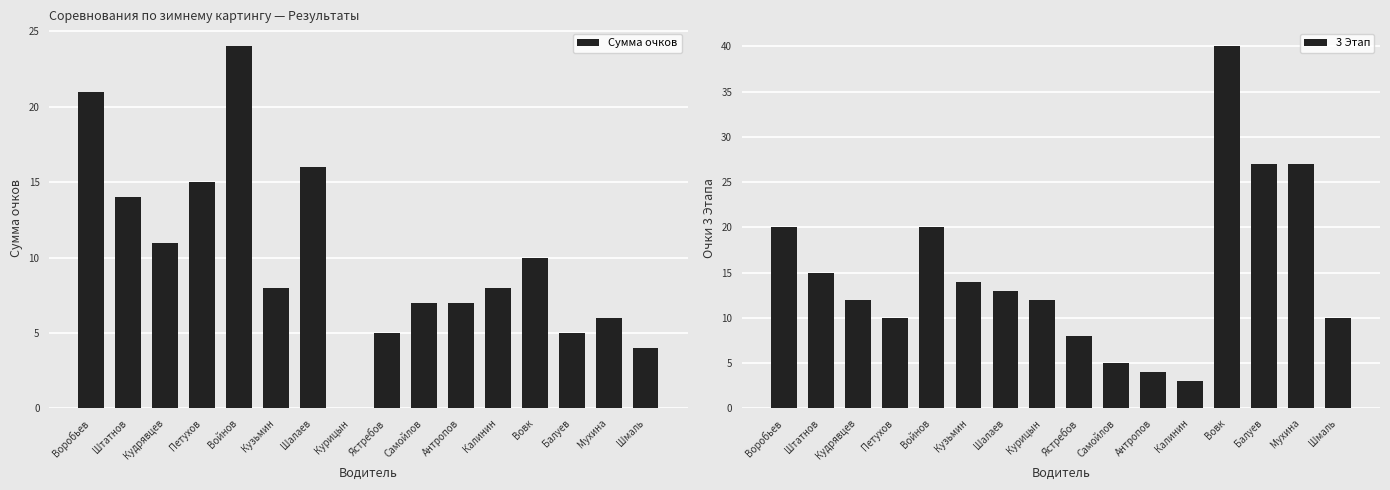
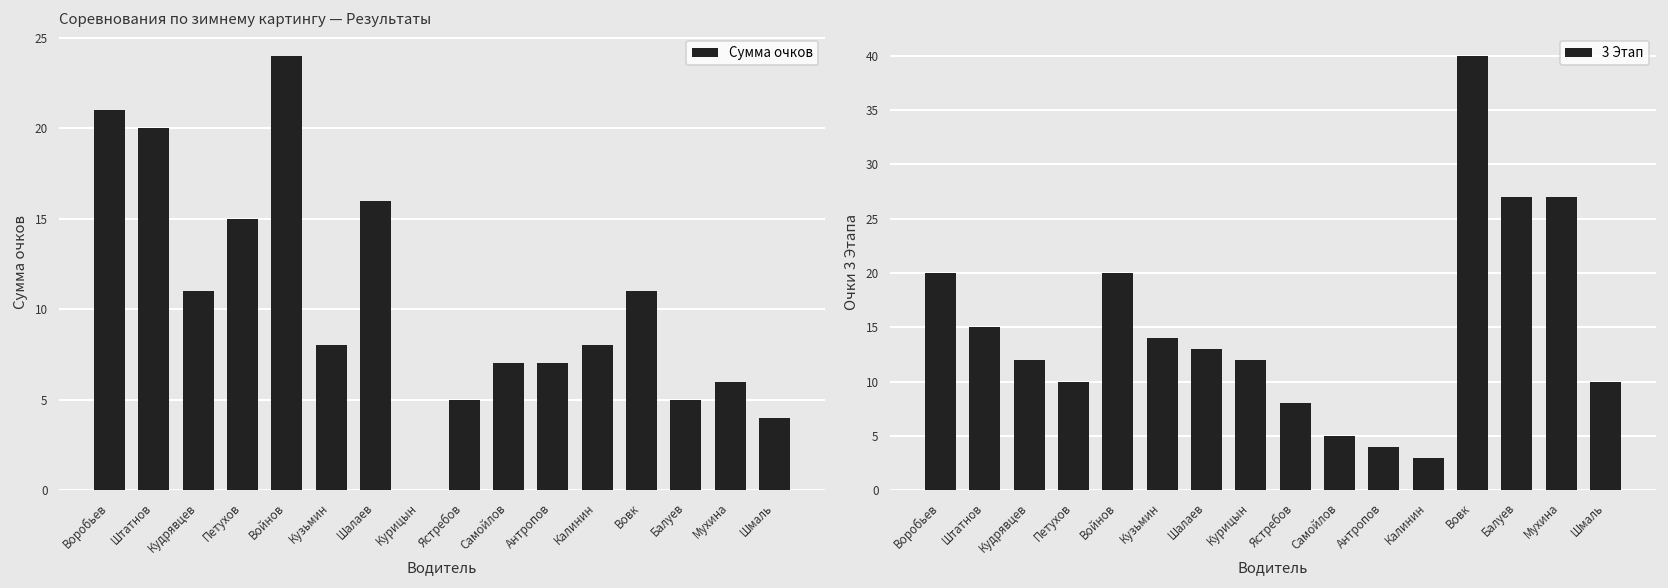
Соревнования по зимнему картингу — Результаты, Штатнов: 14 -> 20
Соревнования по зимнему картингу — Результаты, Вовк: 10 -> 11
